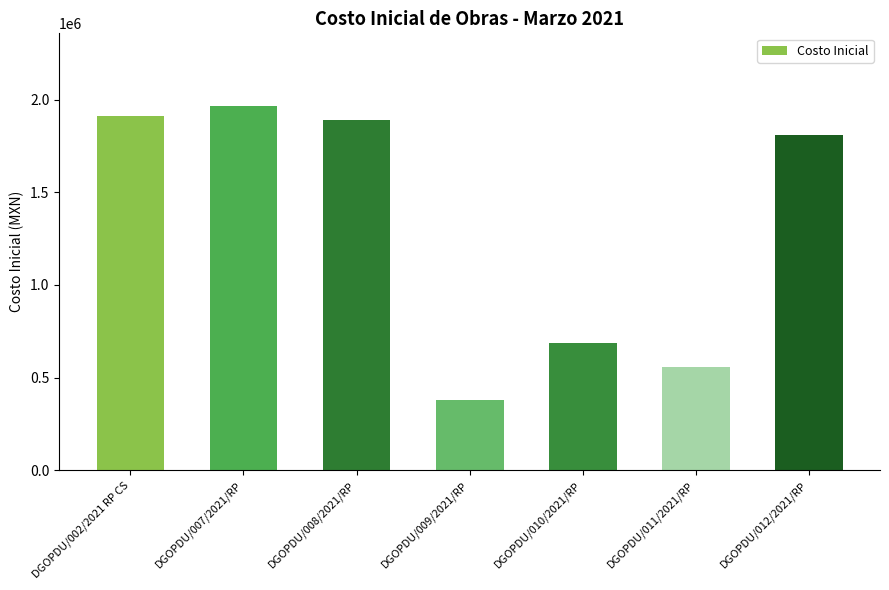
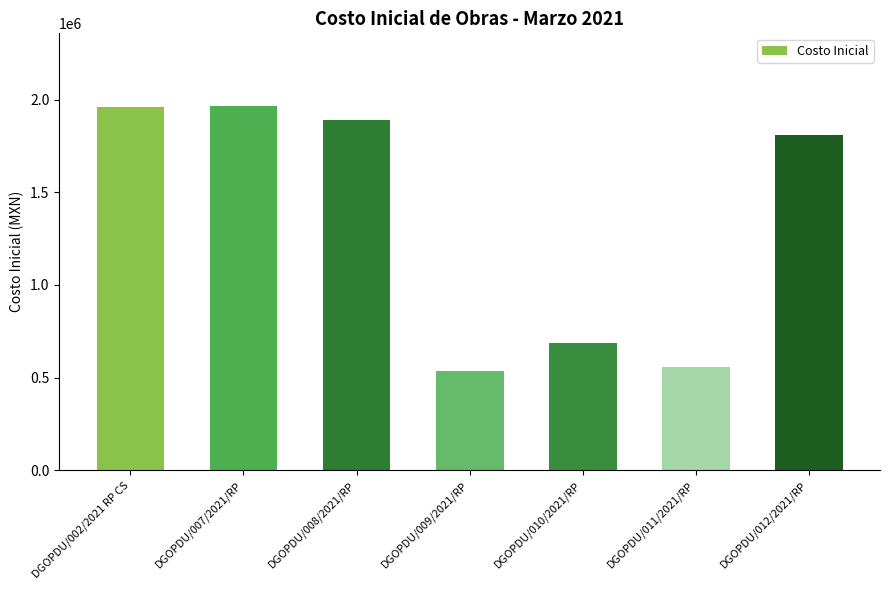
DGOPDU/002/2021 RP CS: 1910000 -> 1960000
DGOPDU/009/2021/RP: 380000 -> 540000
